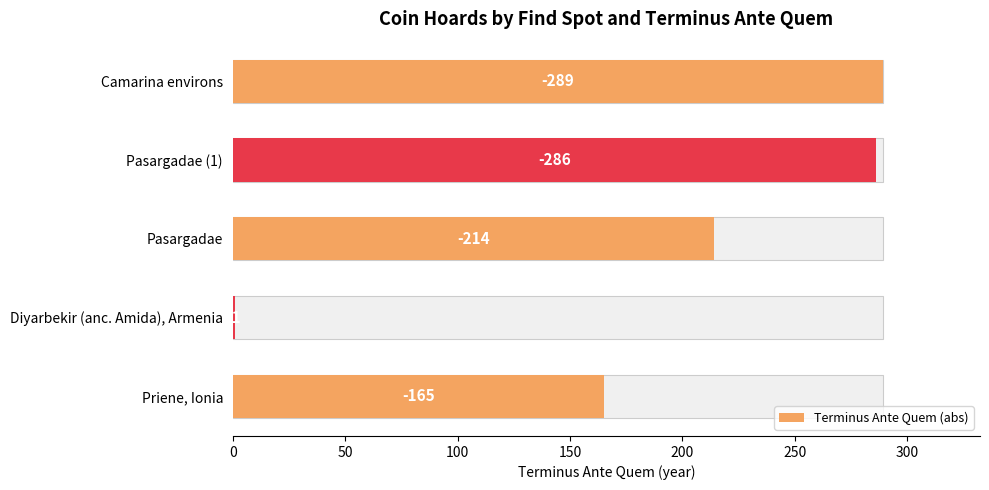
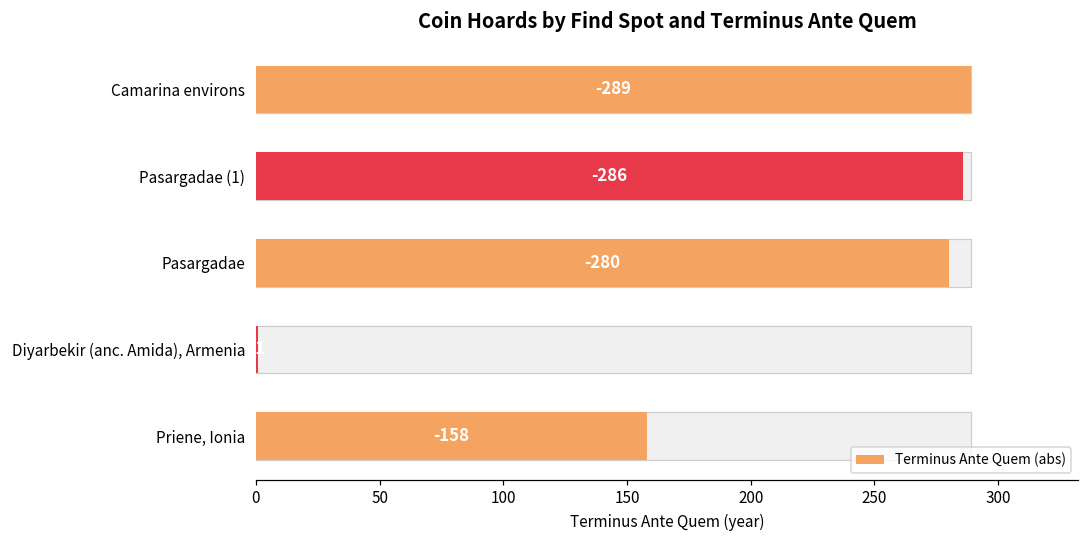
Terminus Ante Quem (abs), Pasargadae: -214 -> -280
Terminus Ante Quem (abs), Priene, Ionia: -165 -> -158
